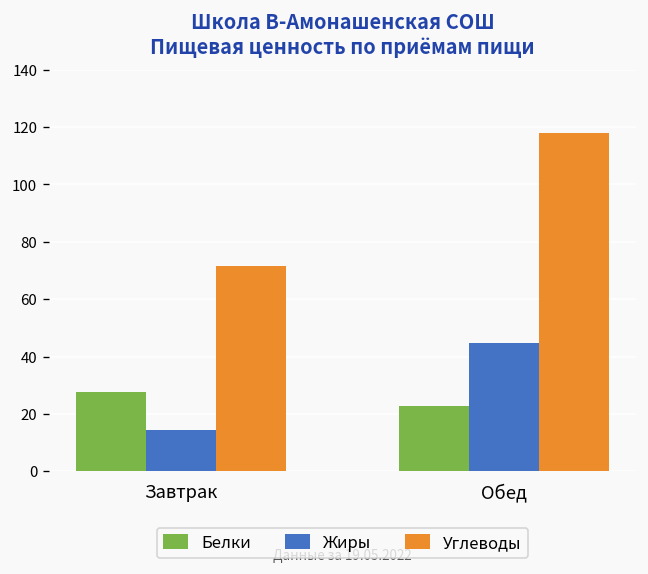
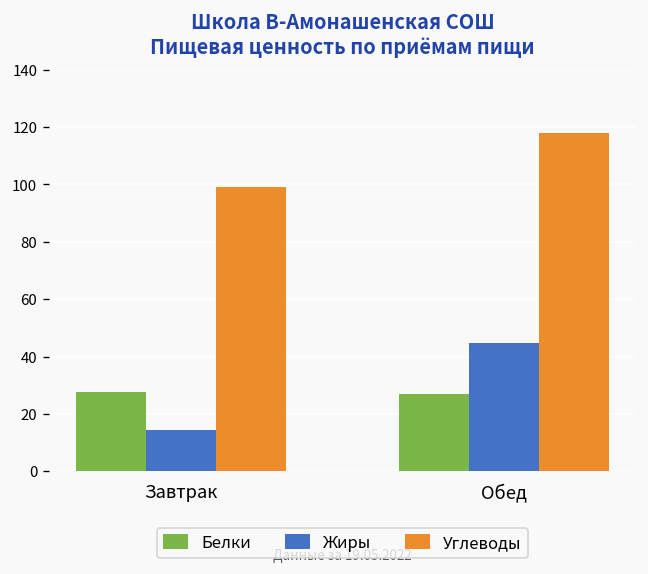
Углеводы, Завтрак: 72 -> 99
Белки, Обед: 23 -> 27
